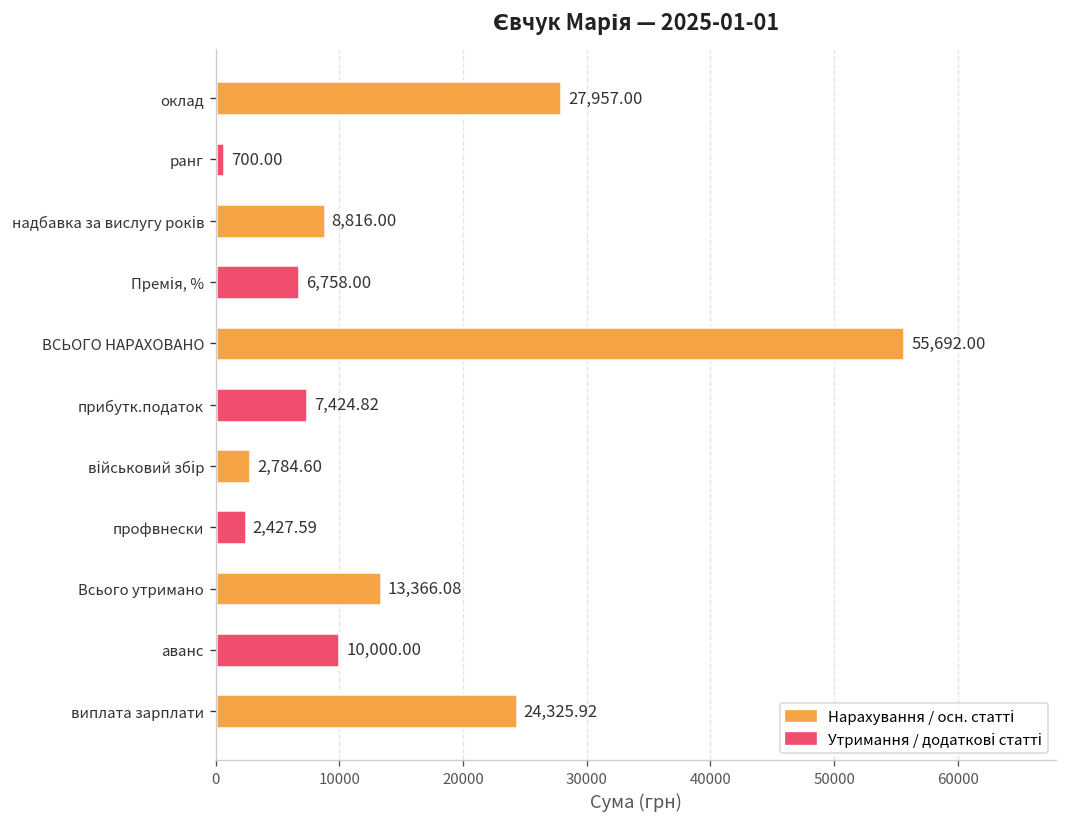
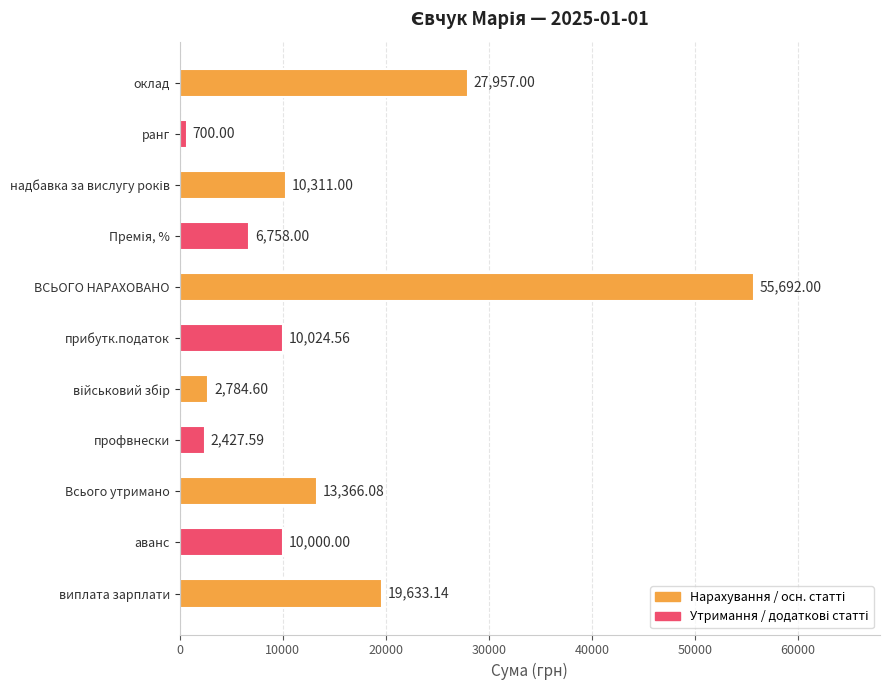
надбавка за вислугу років: 8,816.00 -> 10,311.00
прибутк.податок: 7,424.82 -> 10,024.56
виплата зарплати: 24,325.92 -> 19,633.14
